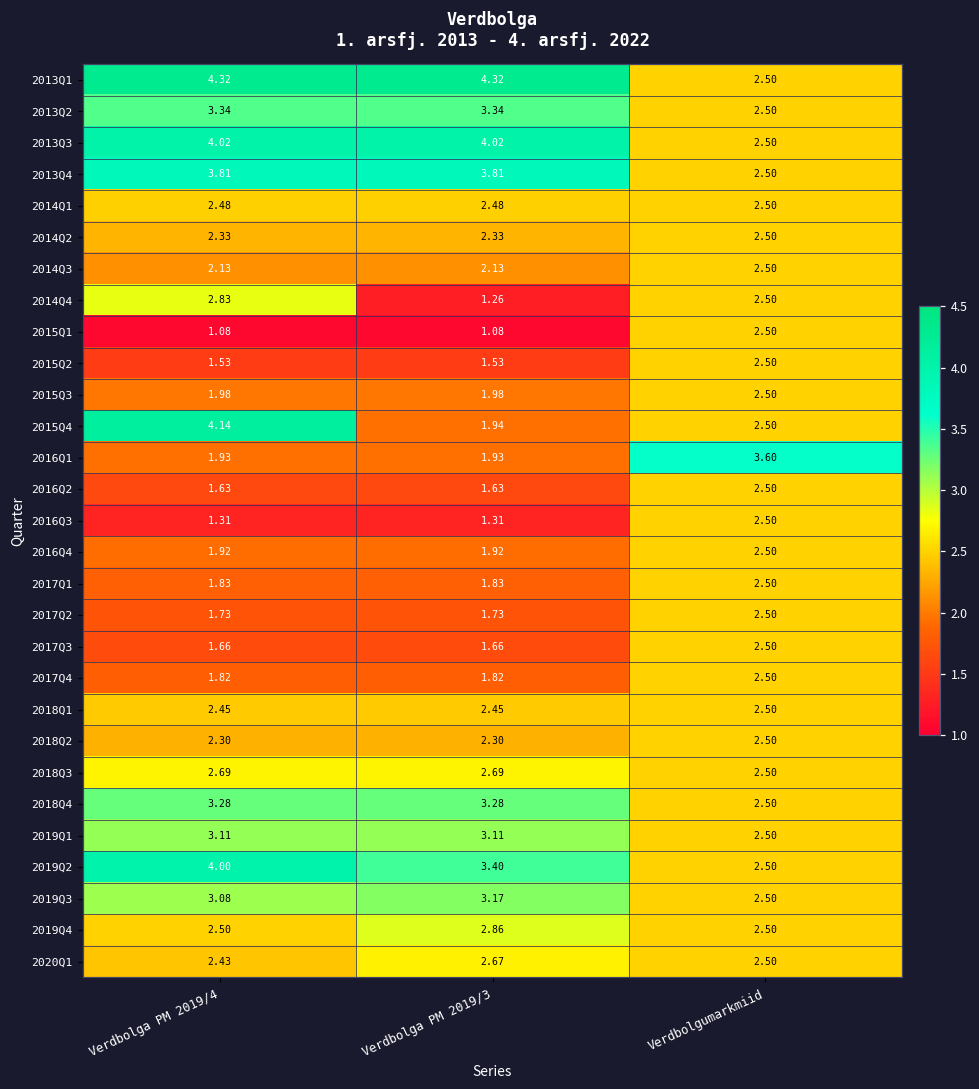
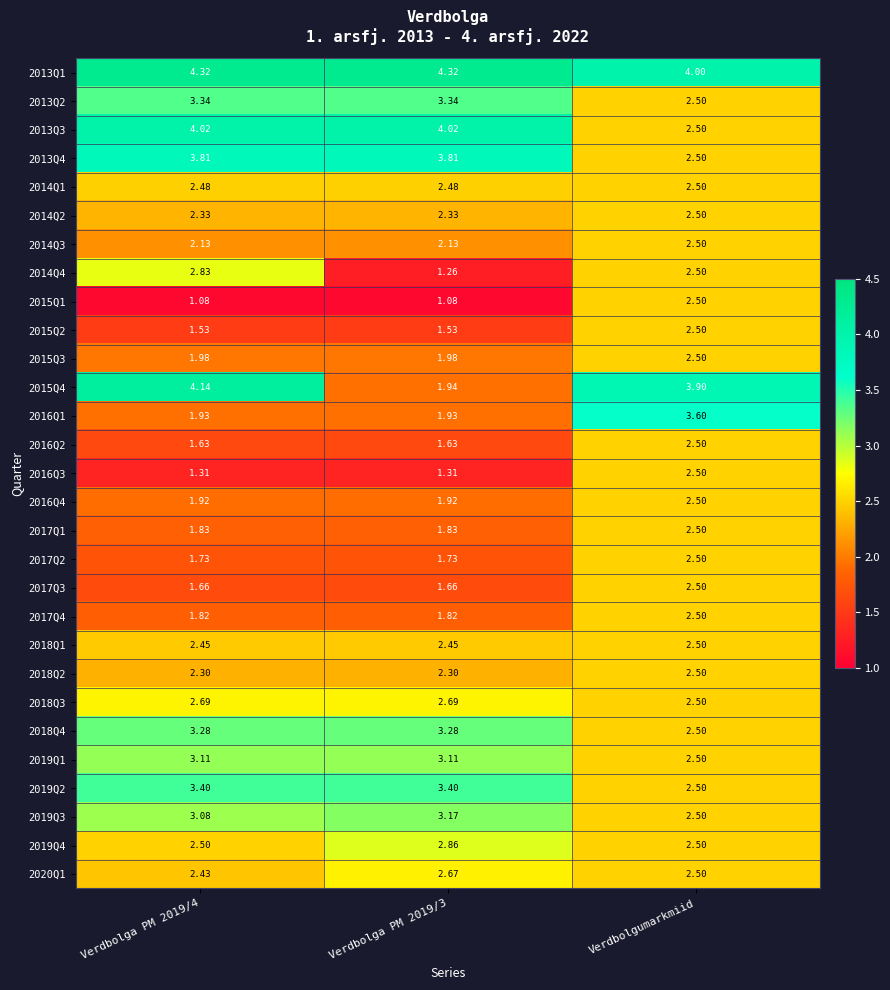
2013Q1, Verdbolgumarkmiid: 2.50 -> 4.00
2015Q4, Verdbolgumarkmiid: 2.50 -> 3.90
2019Q2, Verdbolga PM 2019/4: 4.00 -> 3.40
